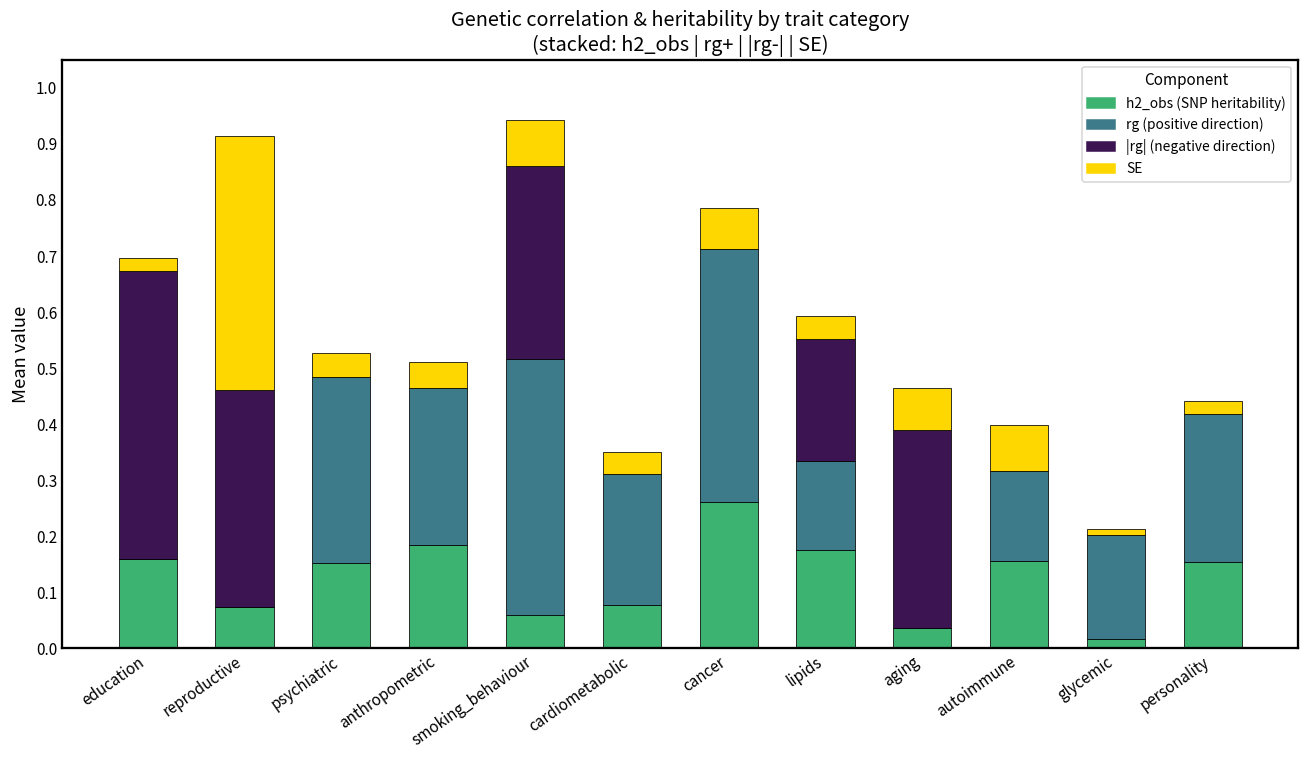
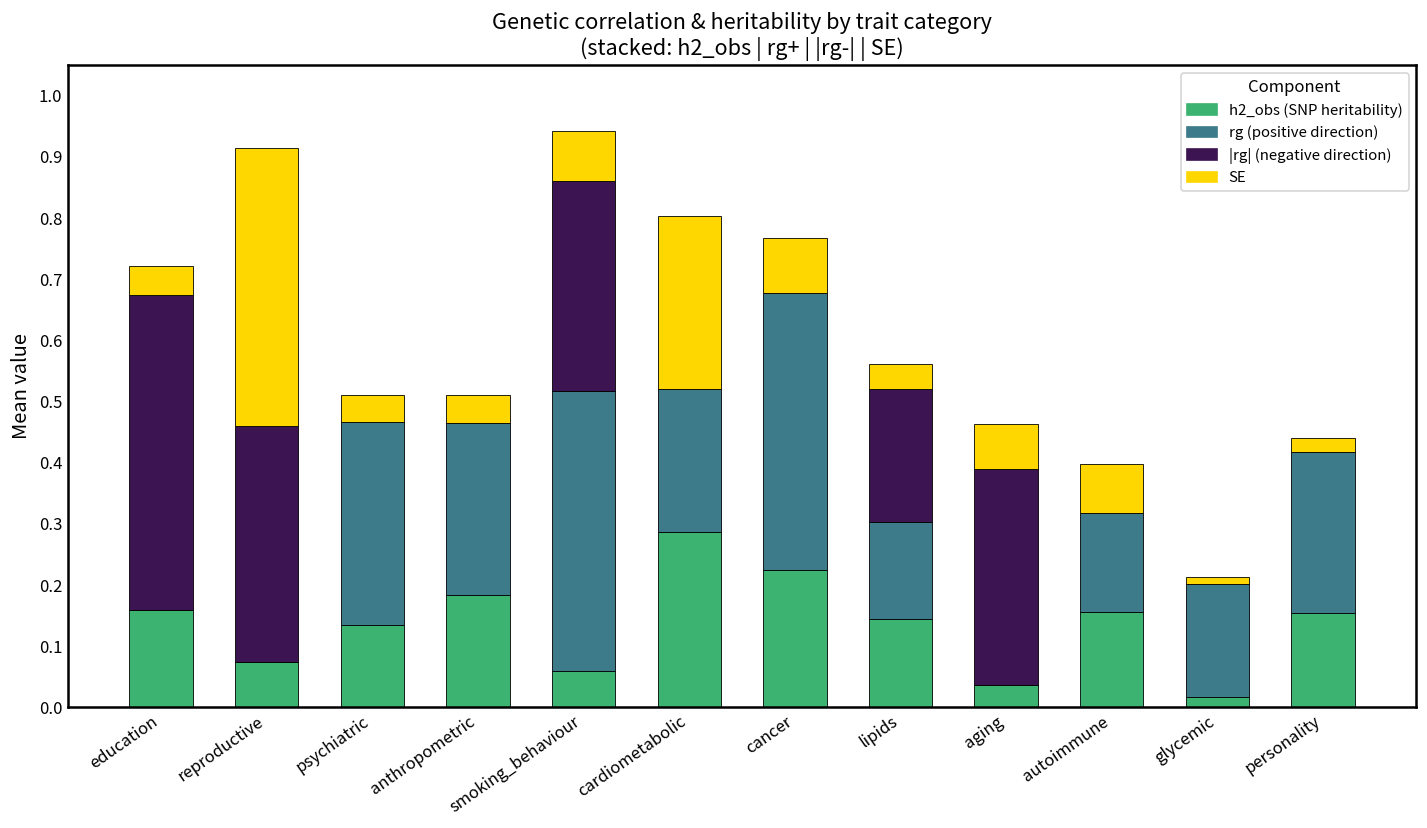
SE, education: 0.02 -> 0.05
h2_obs (SNP heritability), psychiatric: 0.15 -> 0.14
h2_obs (SNP heritability), cardiometabolic: 0.08 -> 0.29
SE, cardiometabolic: 0.04 -> 0.28
h2_obs (SNP heritability), cancer: 0.26 -> 0.23
SE, cancer: 0.07 -> 0.09
h2_obs (SNP heritability), lipids: 0.18 -> 0.14
